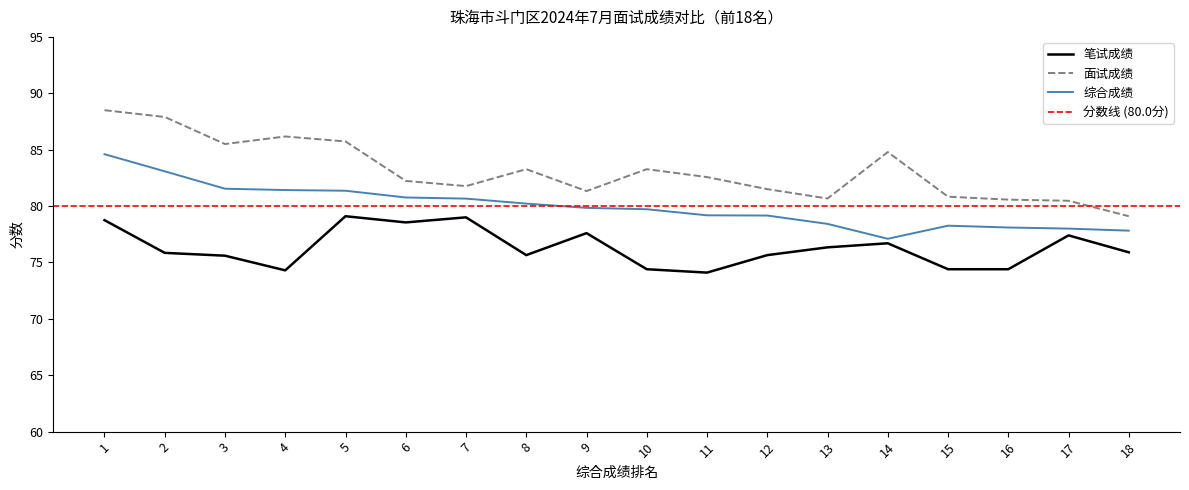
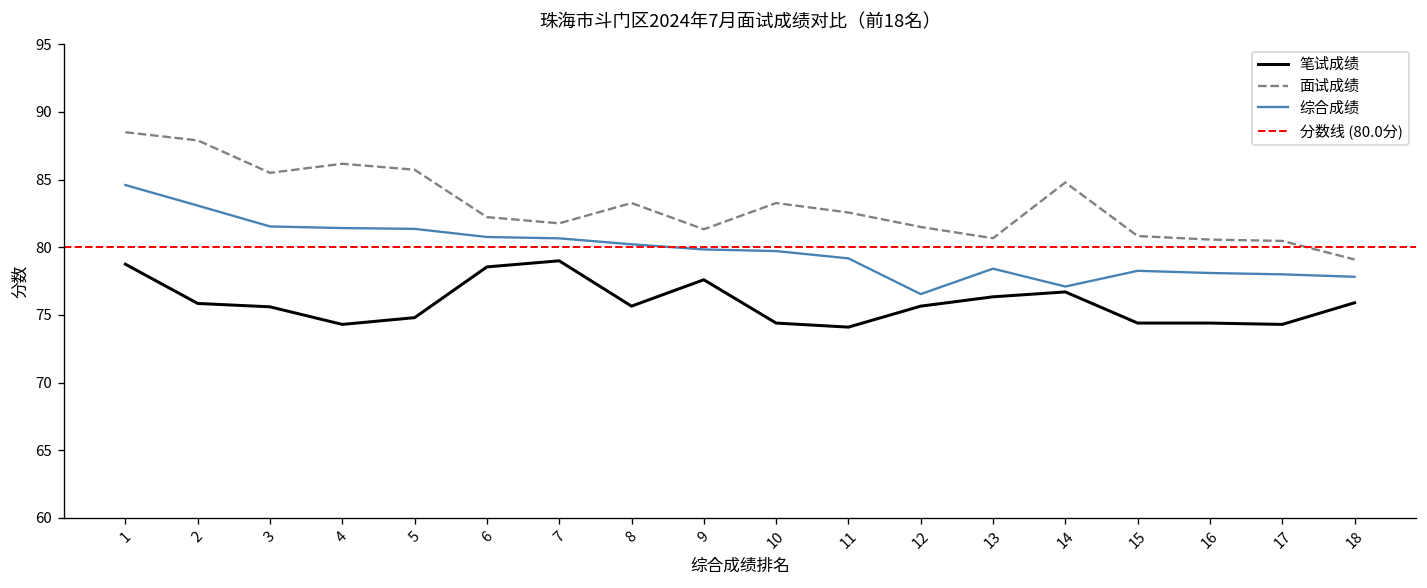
笔试成绩, 5: 79.1 -> 74.8
综合成绩, 12: 79.2 -> 76.5
笔试成绩, 17: 77.4 -> 74.3
